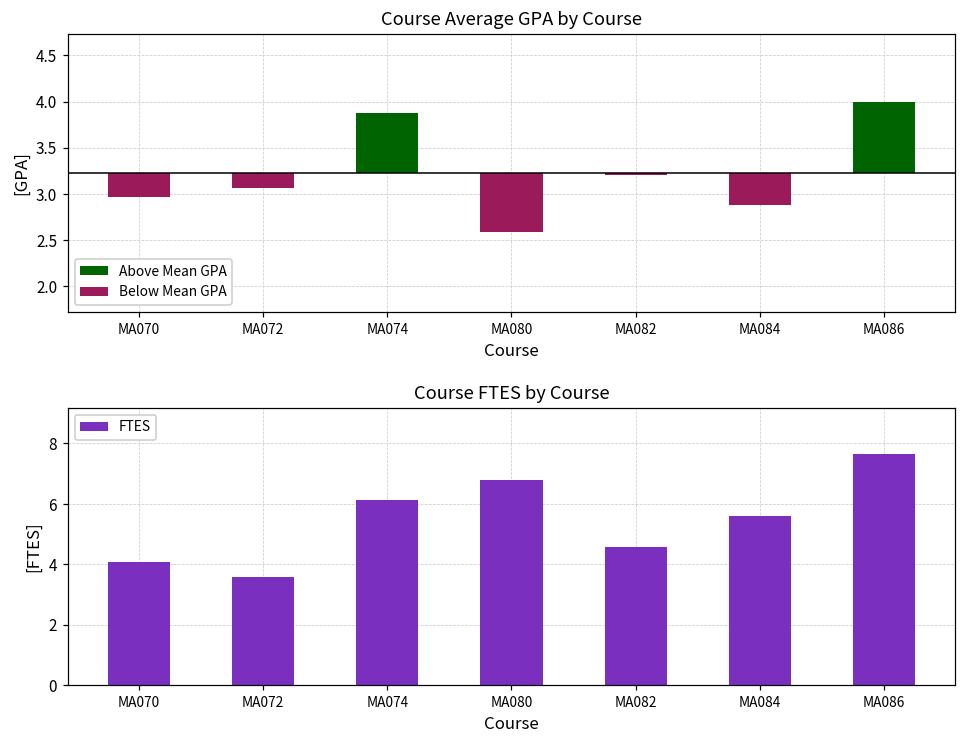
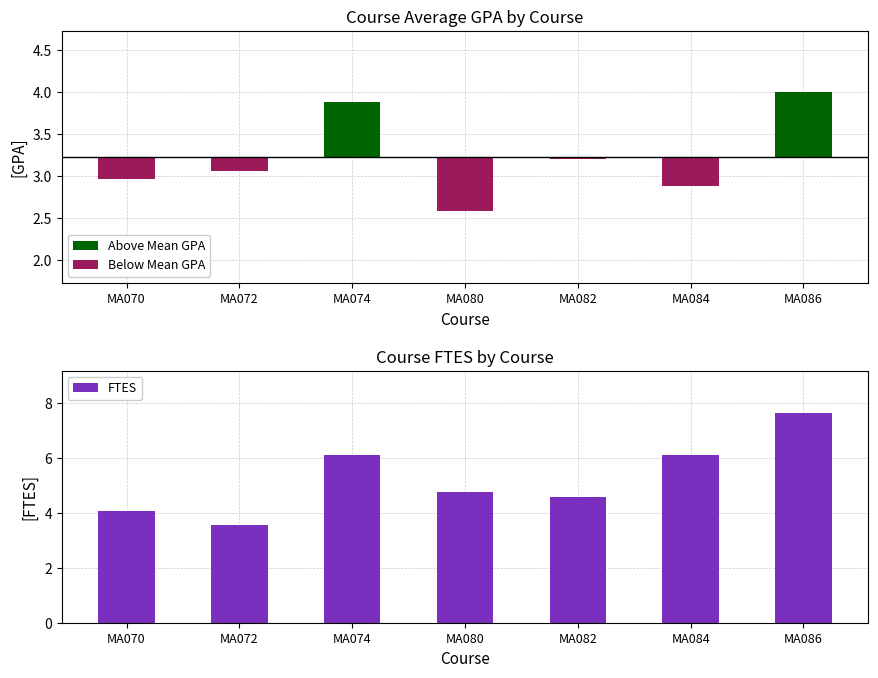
Course FTES by Course, MA080: 6.8 -> 4.8
Course FTES by Course, MA084: 5.6 -> 6.1
